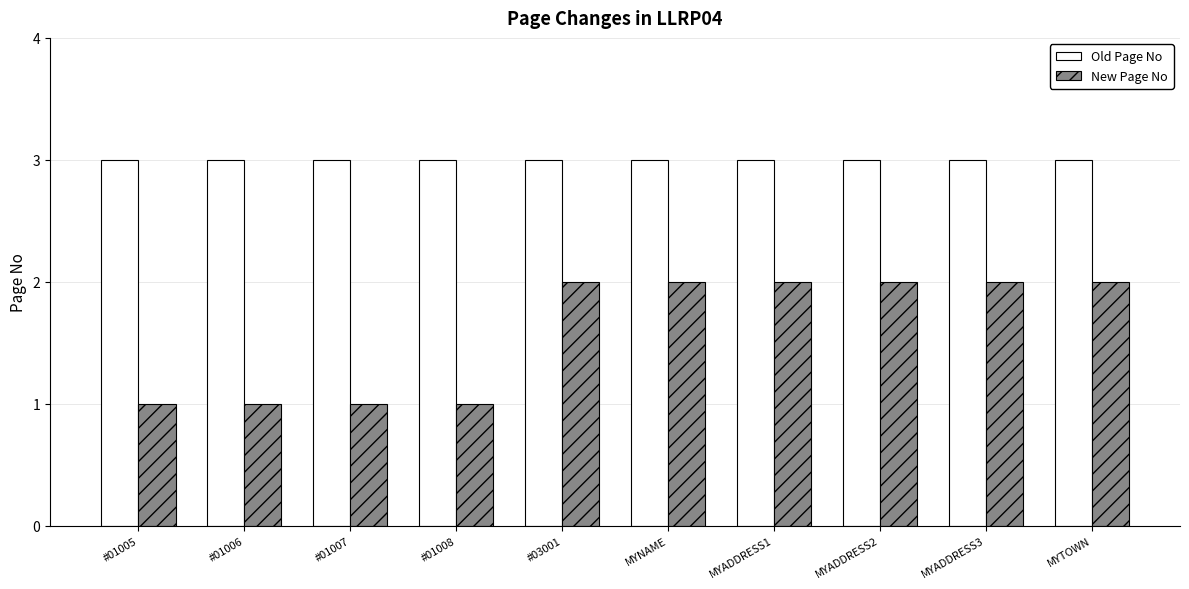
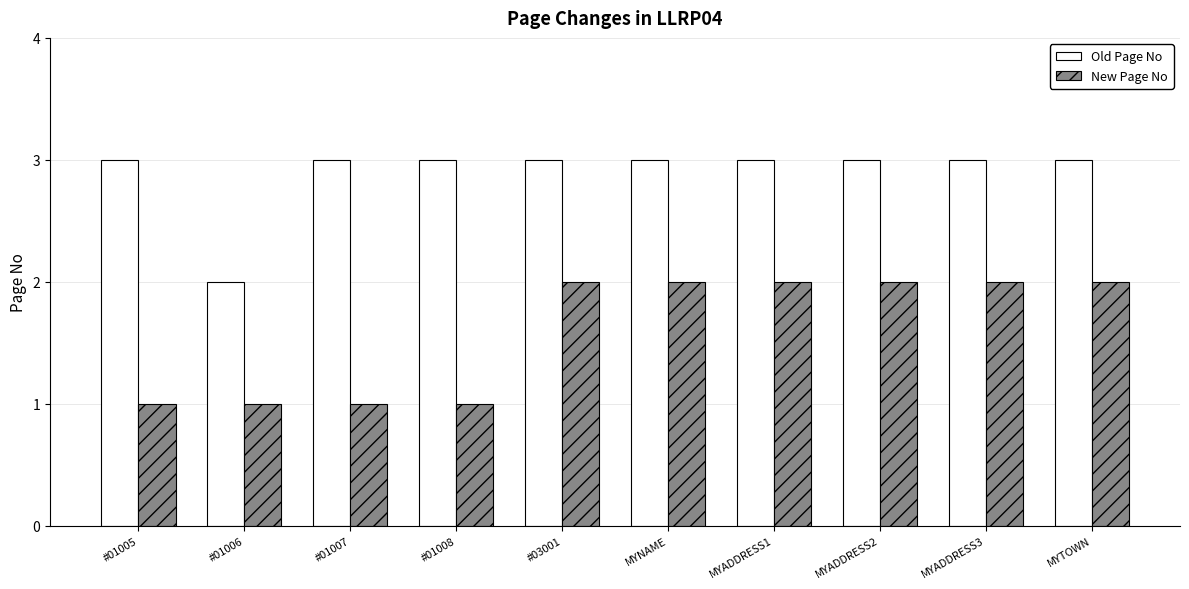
Old Page No, #01006: 3 -> 2
